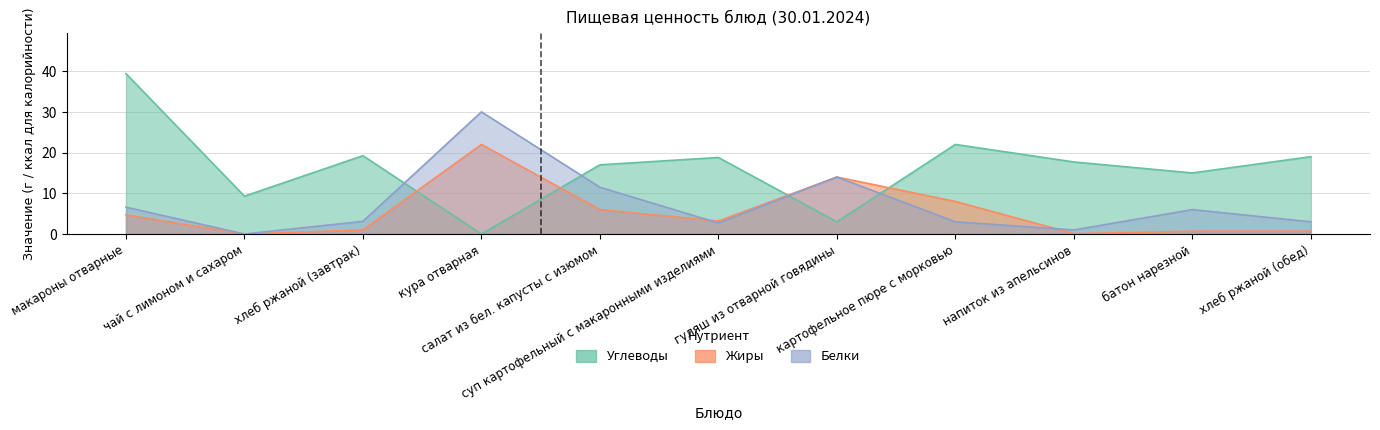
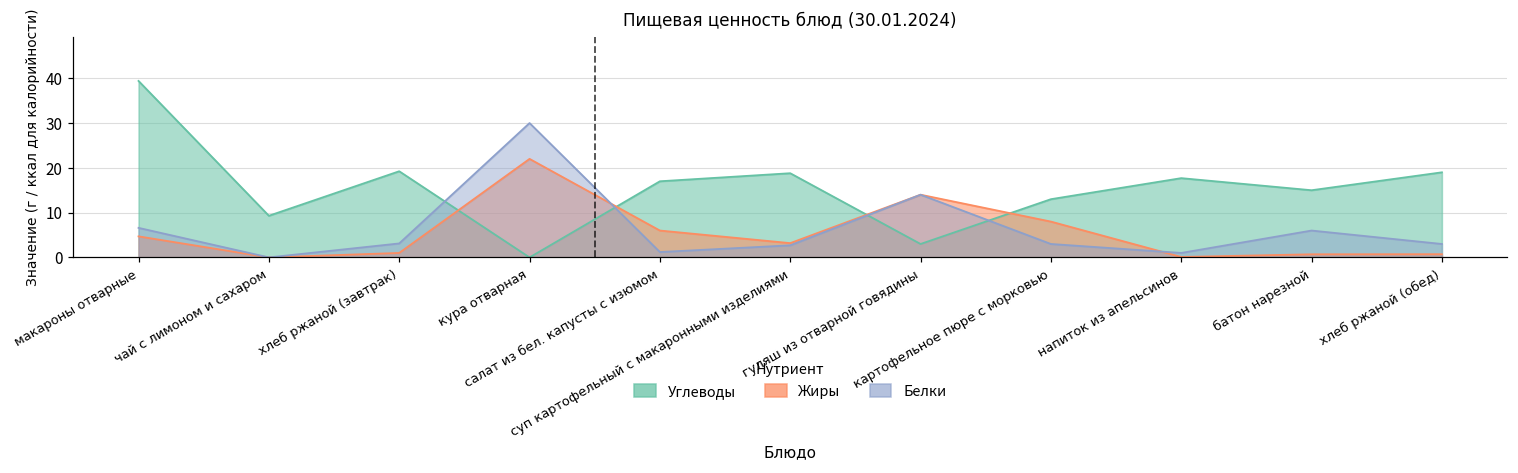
Белки, салат из бел. капусты с изюмом: 12 -> 1
Углеводы, картофельное пюре с морковью: 22 -> 13
